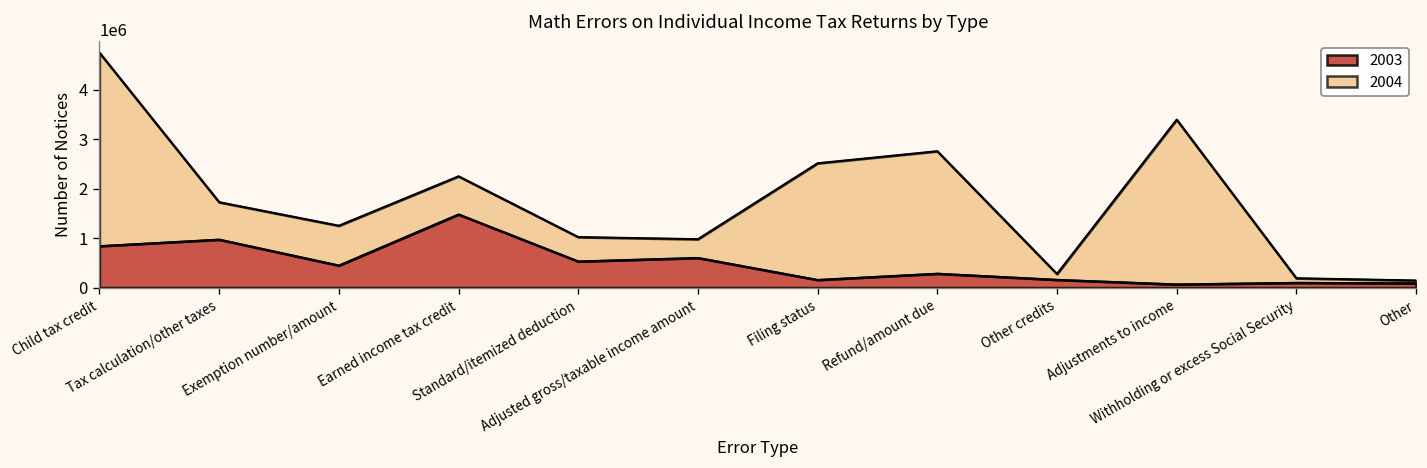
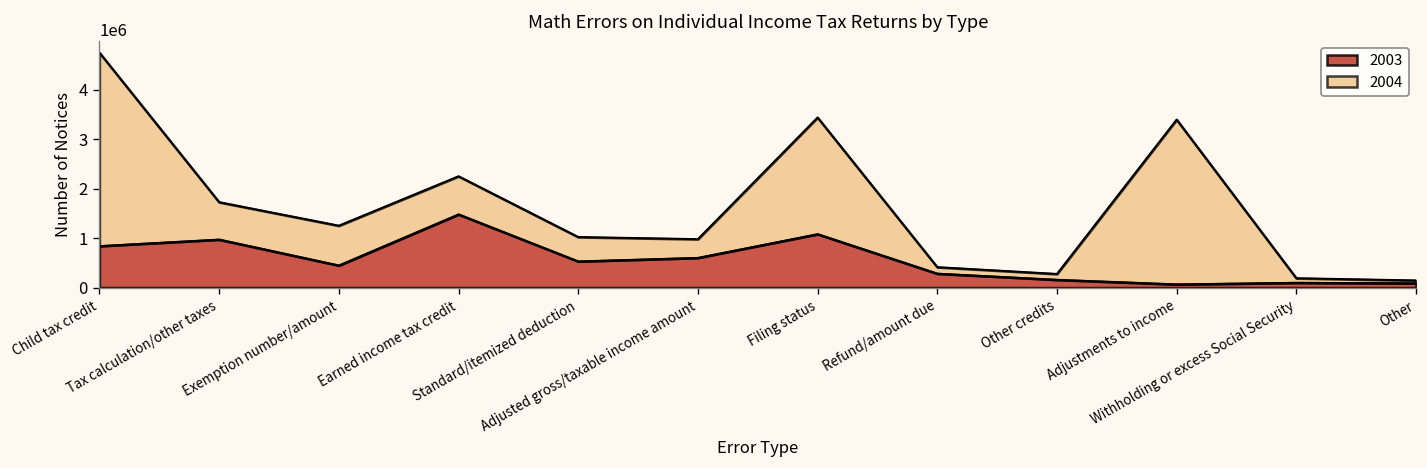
2003, Filing status: 200000 -> 1100000
2004, Refund/amount due: 2500000 -> 100000
